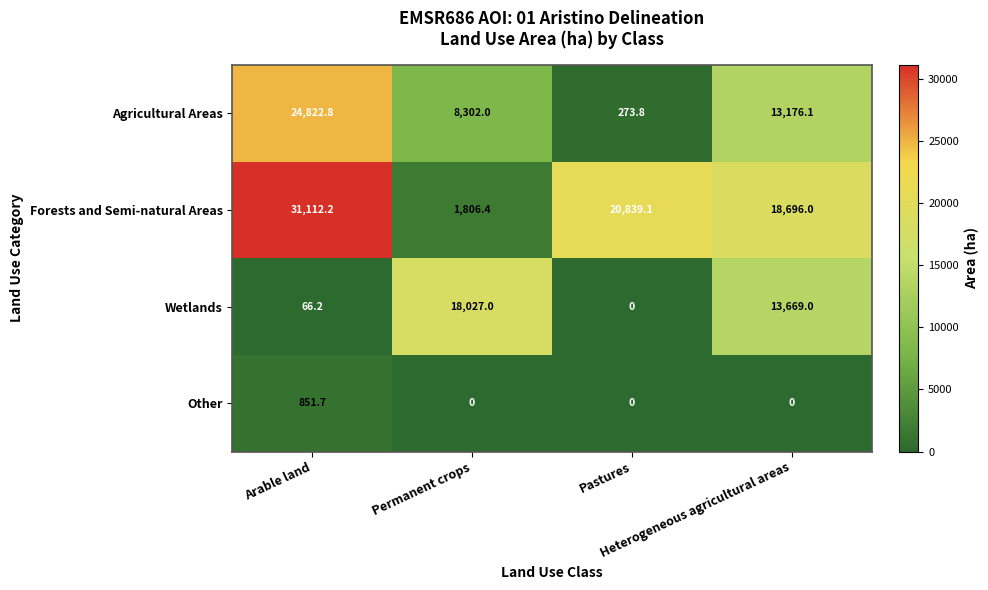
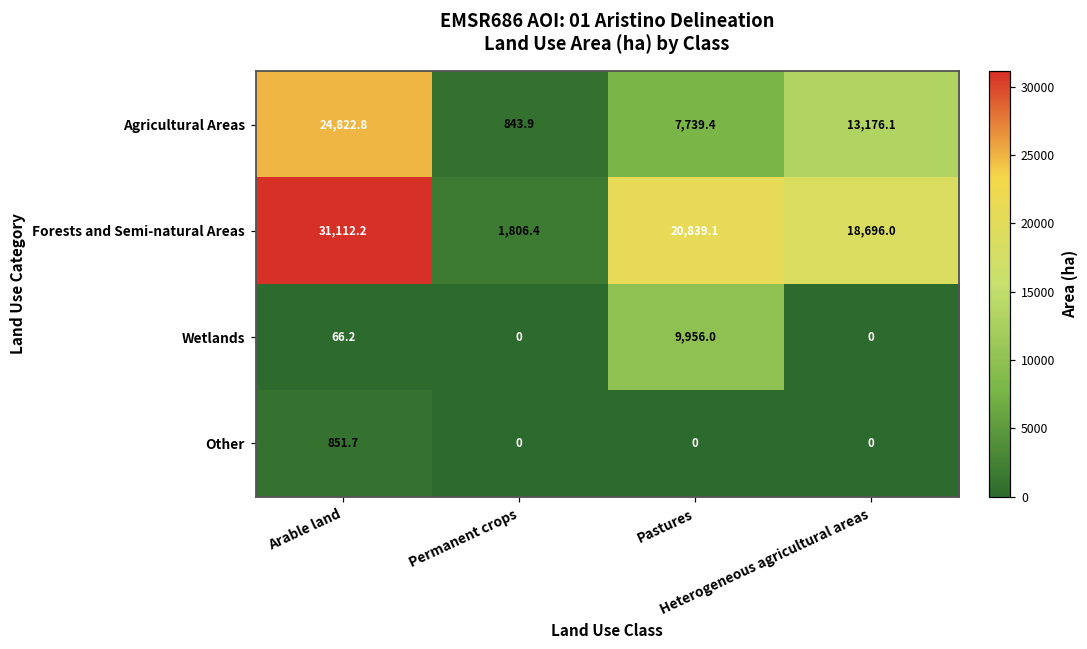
Agricultural Areas, Permanent crops: 8,302.0 -> 843.9
Agricultural Areas, Pastures: 273.8 -> 7,739.4
Wetlands, Permanent crops: 18,027.0 -> 0
Wetlands, Pastures: 0 -> 9,956.0
Wetlands, Heterogeneous agricultural areas: 13,669.0 -> 0
